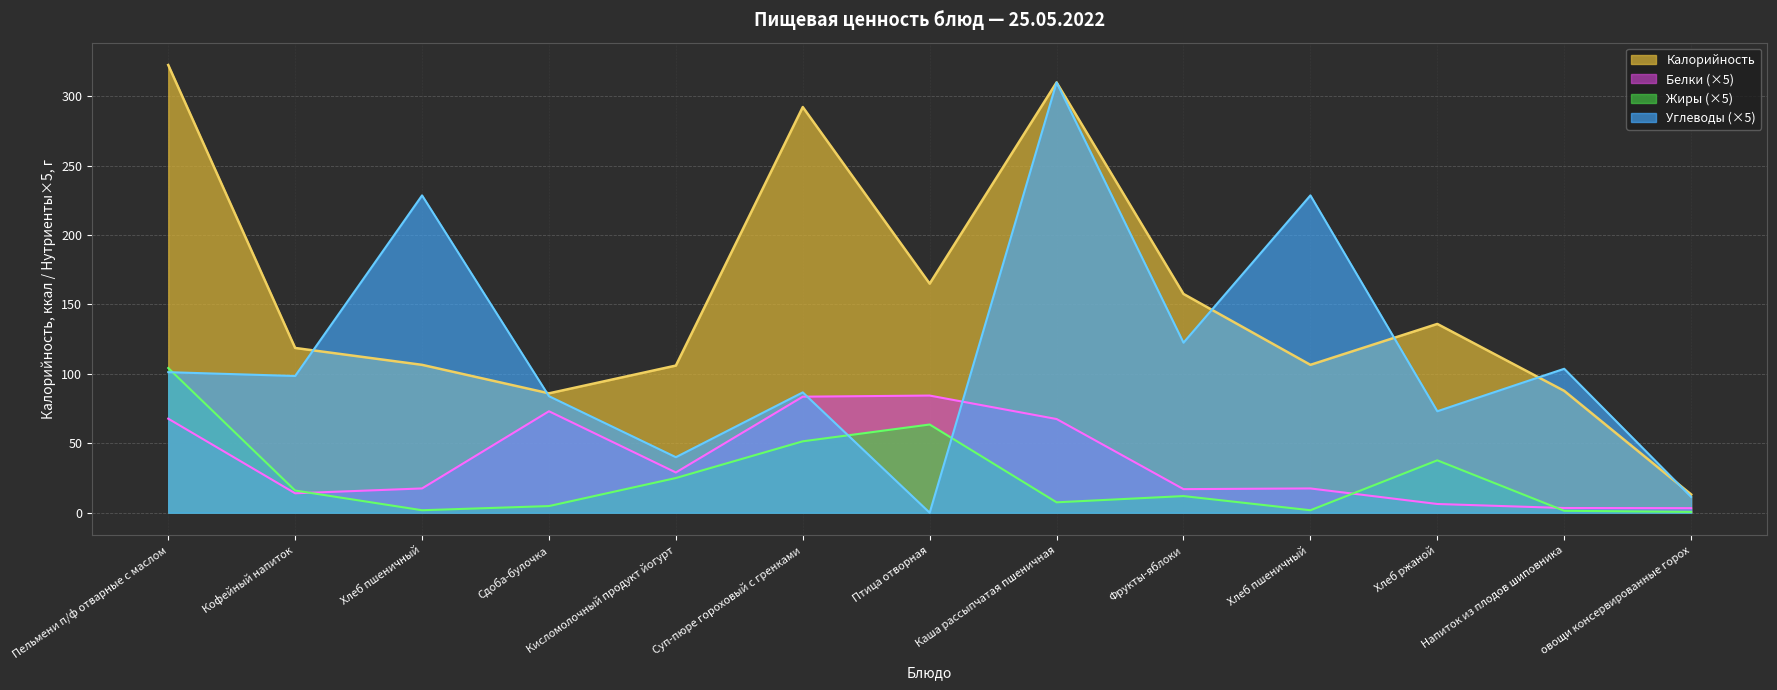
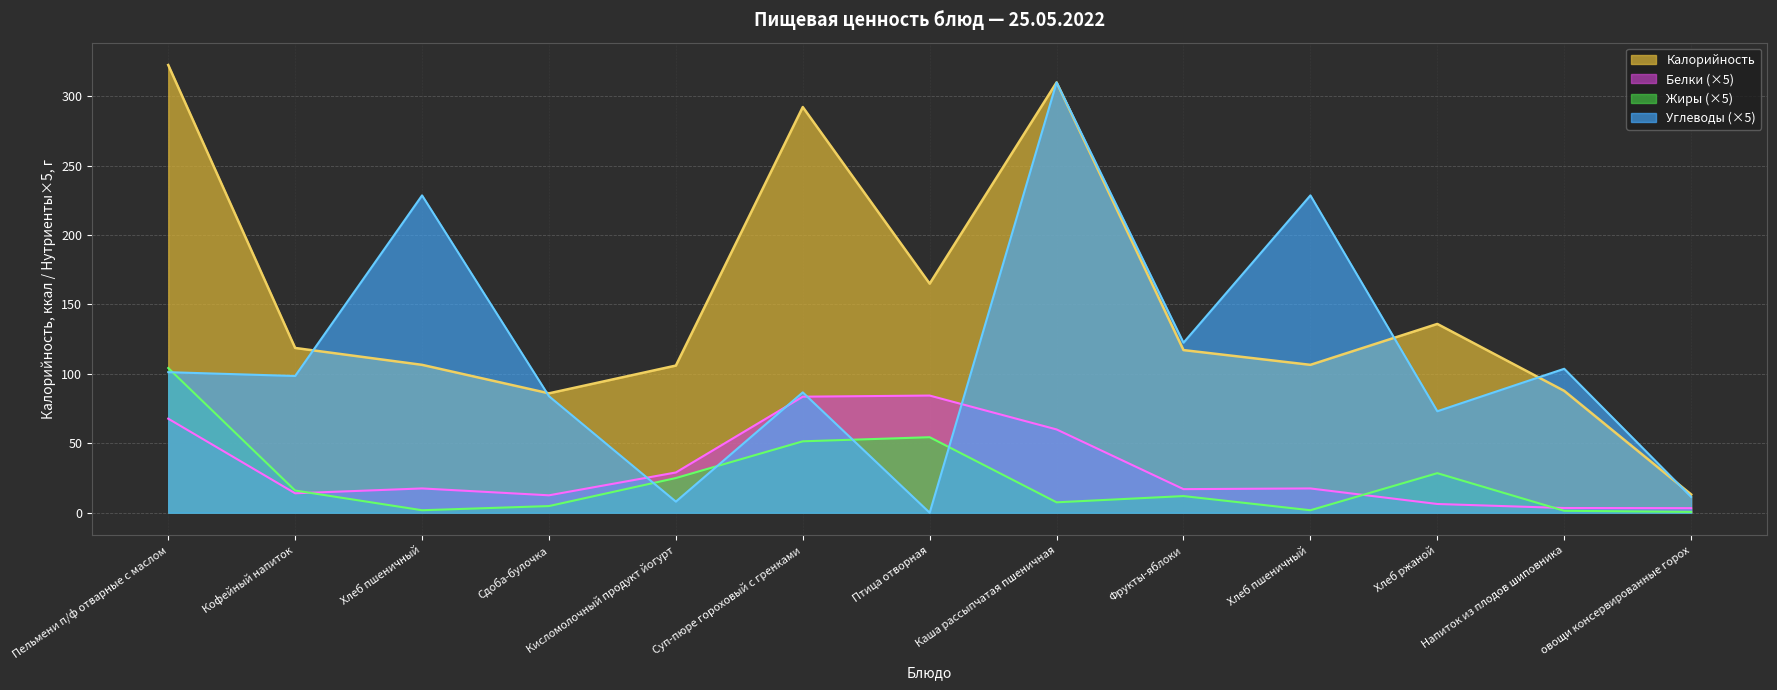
Белки (×5), Сдоба-булочка: 73 -> 13
Углеводы (×5), Кисломолочный продукт йогурт: 40 -> 8
Жиры (×5), Птица отворная: 64 -> 54
Белки (×5), Каша рассыпчатая пшеничная: 68 -> 60
Калорийность, Фрукты-яблоки: 158 -> 117
Жиры (×5), Хлеб ржаной: 38 -> 29
